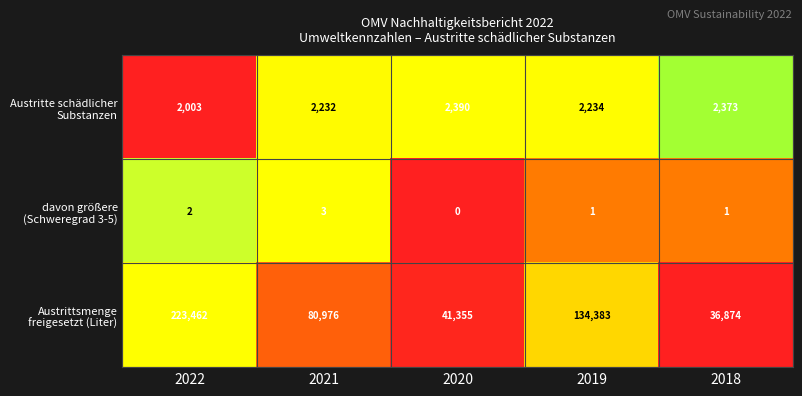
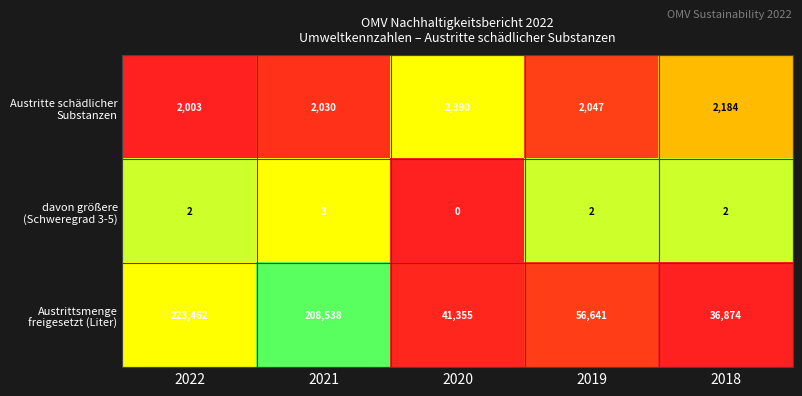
Austritte schädlicher Substanzen, 2021: 2,232 -> 2,030
Austritte schädlicher Substanzen, 2019: 2,234 -> 2,047
Austritte schädlicher Substanzen, 2018: 2,373 -> 2,184
davon größere (Schweregrad 3-5), 2019: 1 -> 2
davon größere (Schweregrad 3-5), 2018: 1 -> 2
Austrittsmenge freigesetzt (Liter), 2021: 80,976 -> 208,538
Austrittsmenge freigesetzt (Liter), 2019: 134,383 -> 56,641
